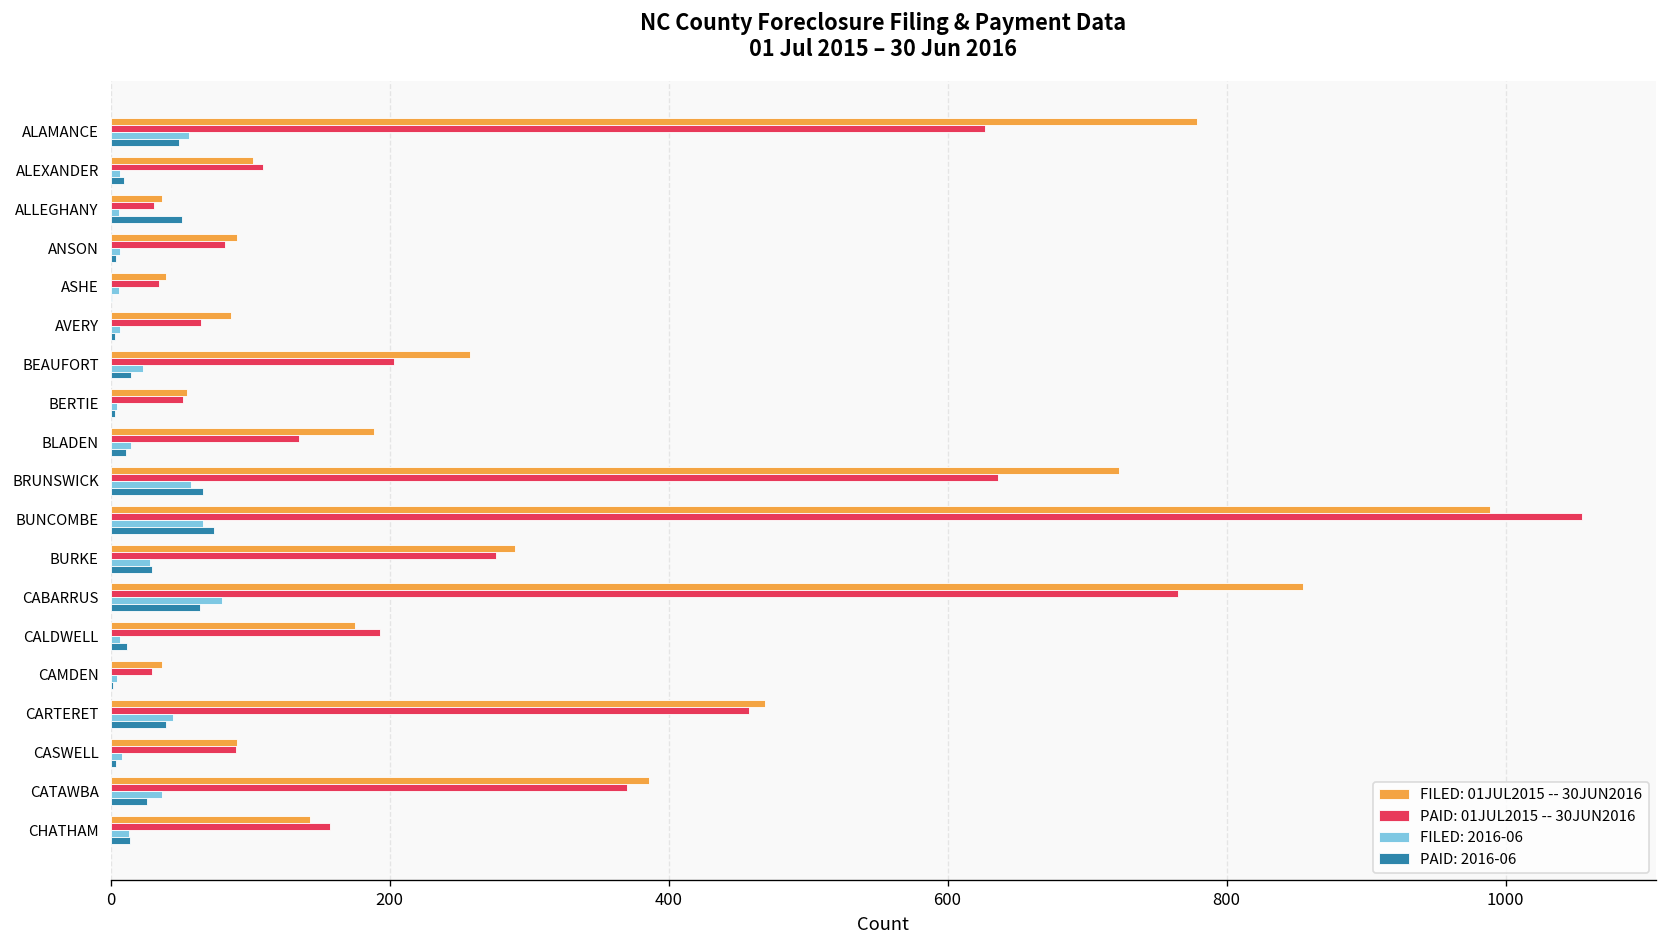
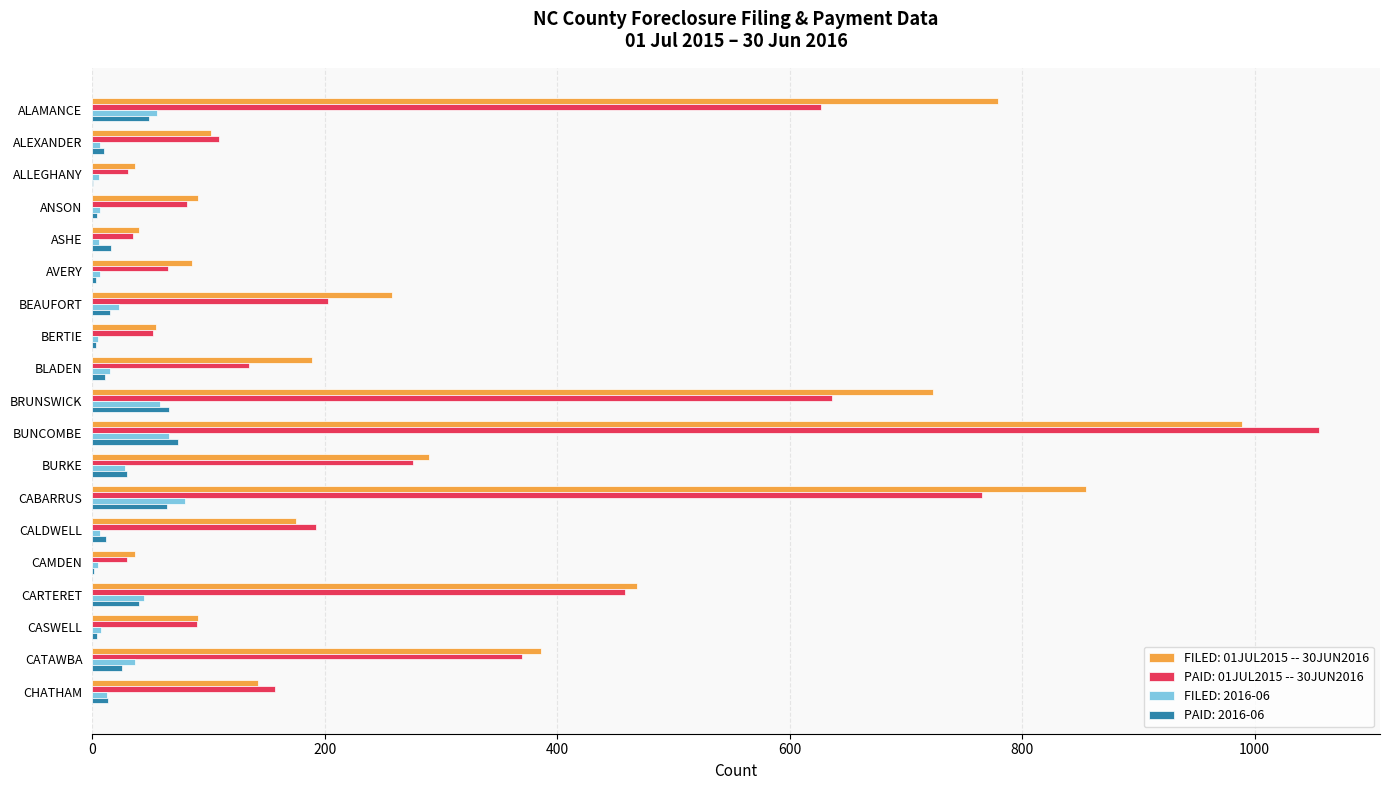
PAID: 2016-06, ALLEGHANY: 51 -> 1
PAID: 2016-06, ASHE: 1 -> 16
